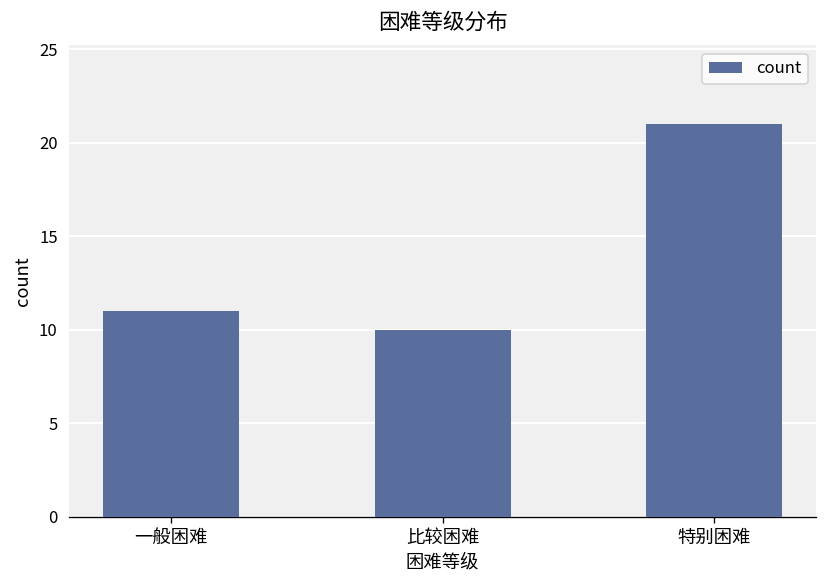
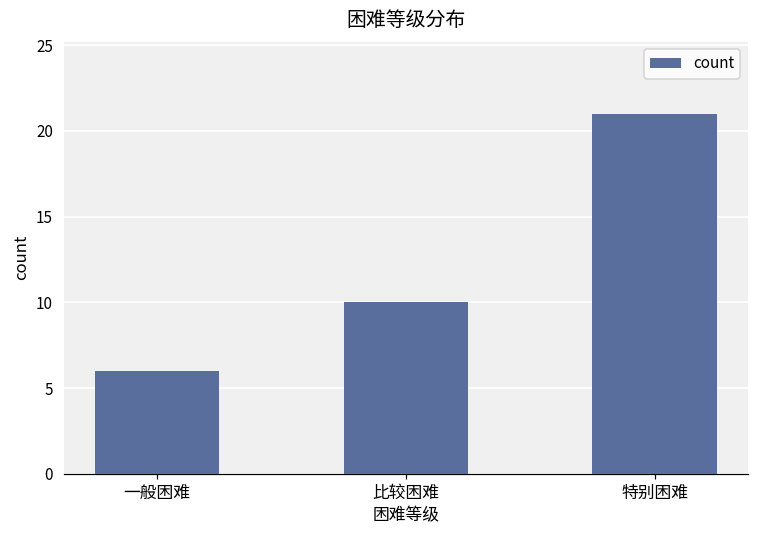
一般困难: 11 -> 6
